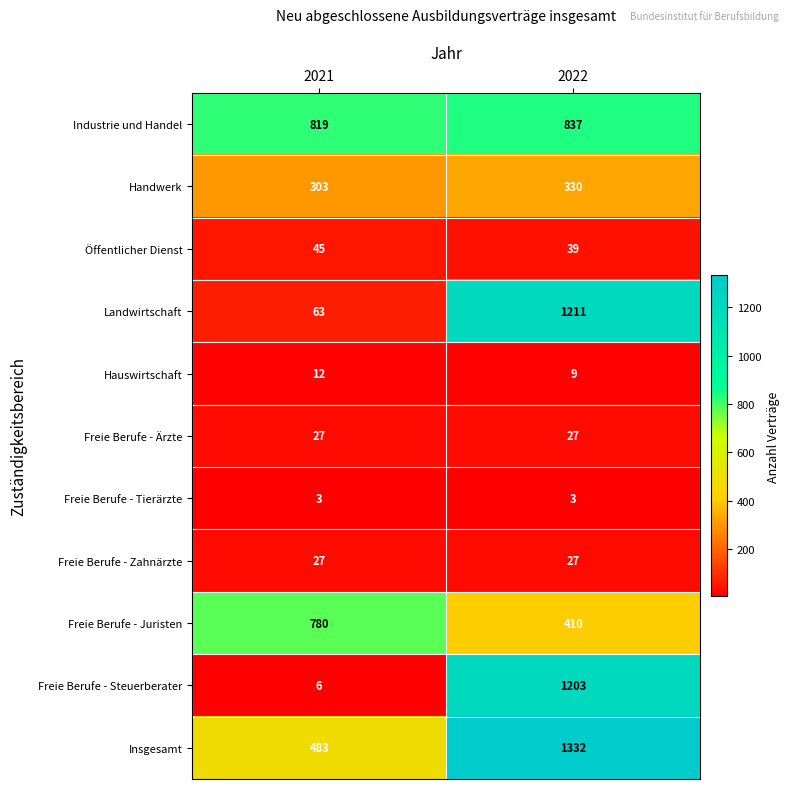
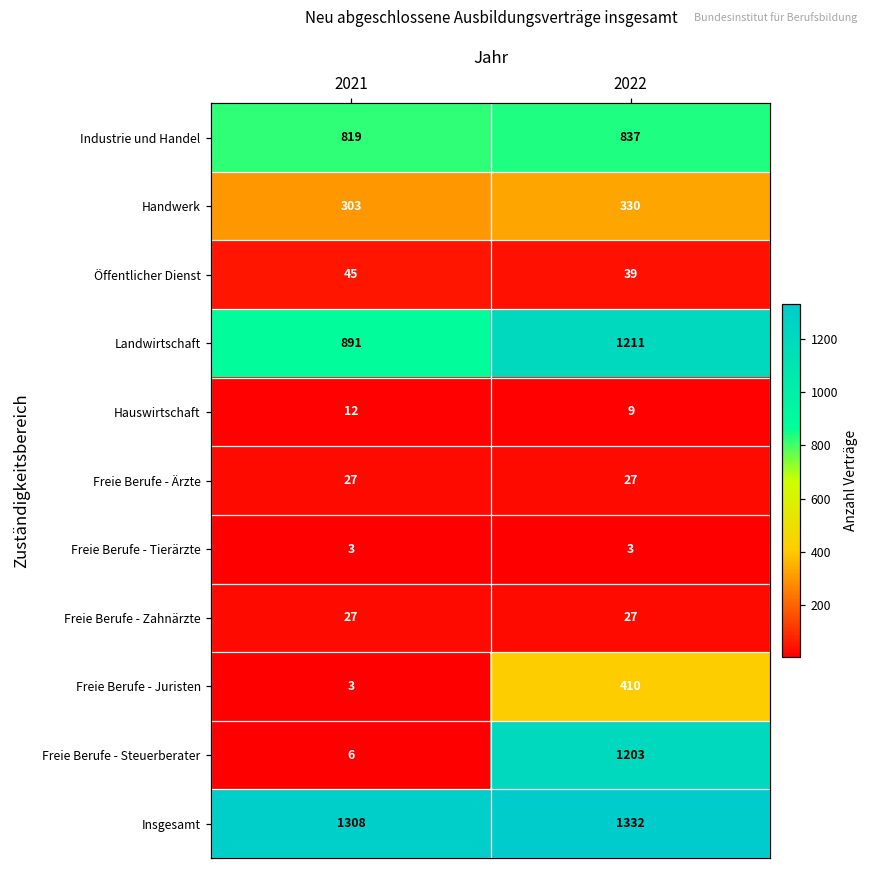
Landwirtschaft, 2021: 63 -> 891
Freie Berufe - Juristen, 2021: 780 -> 3
Insgesamt, 2021: 483 -> 1308
